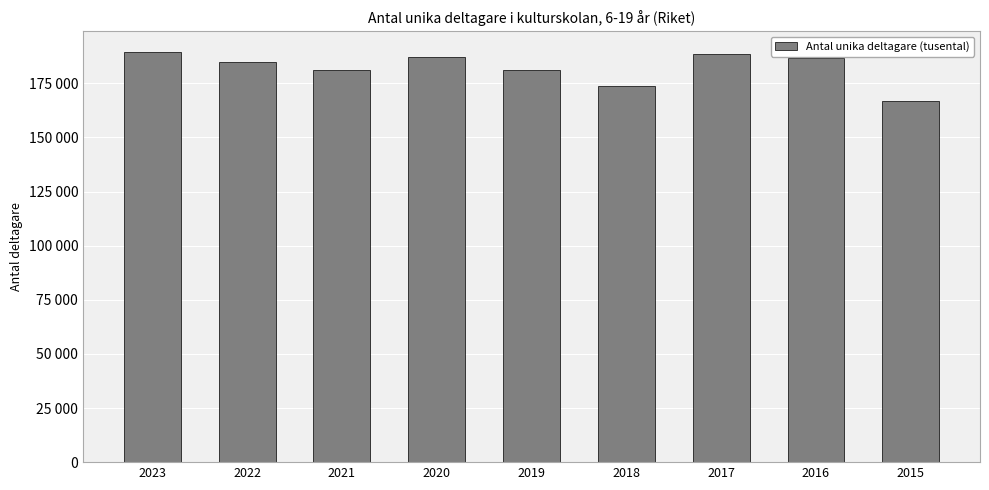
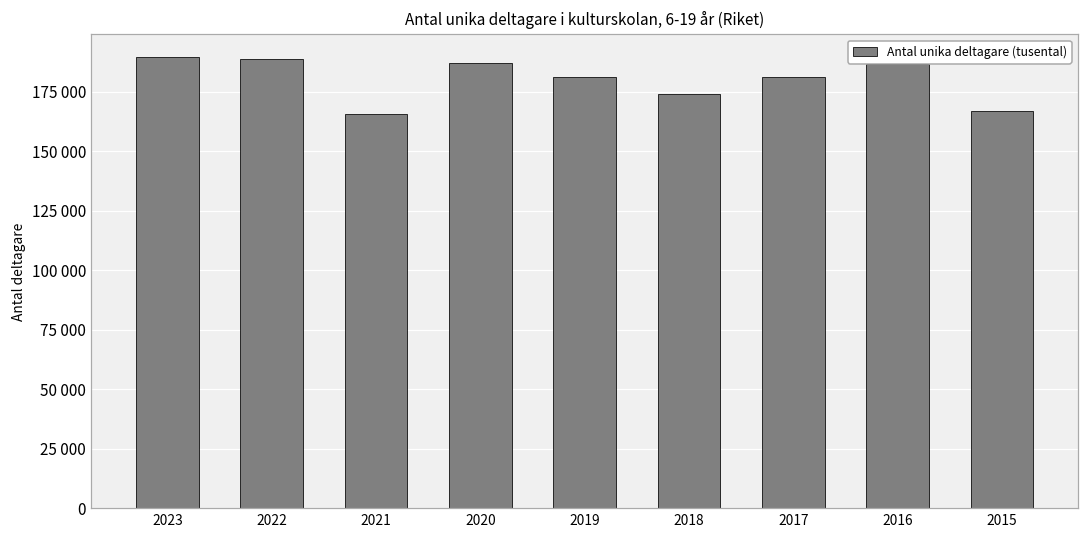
2022: 185000 -> 189000
2021: 181000 -> 166000
2017: 188000 -> 181000
